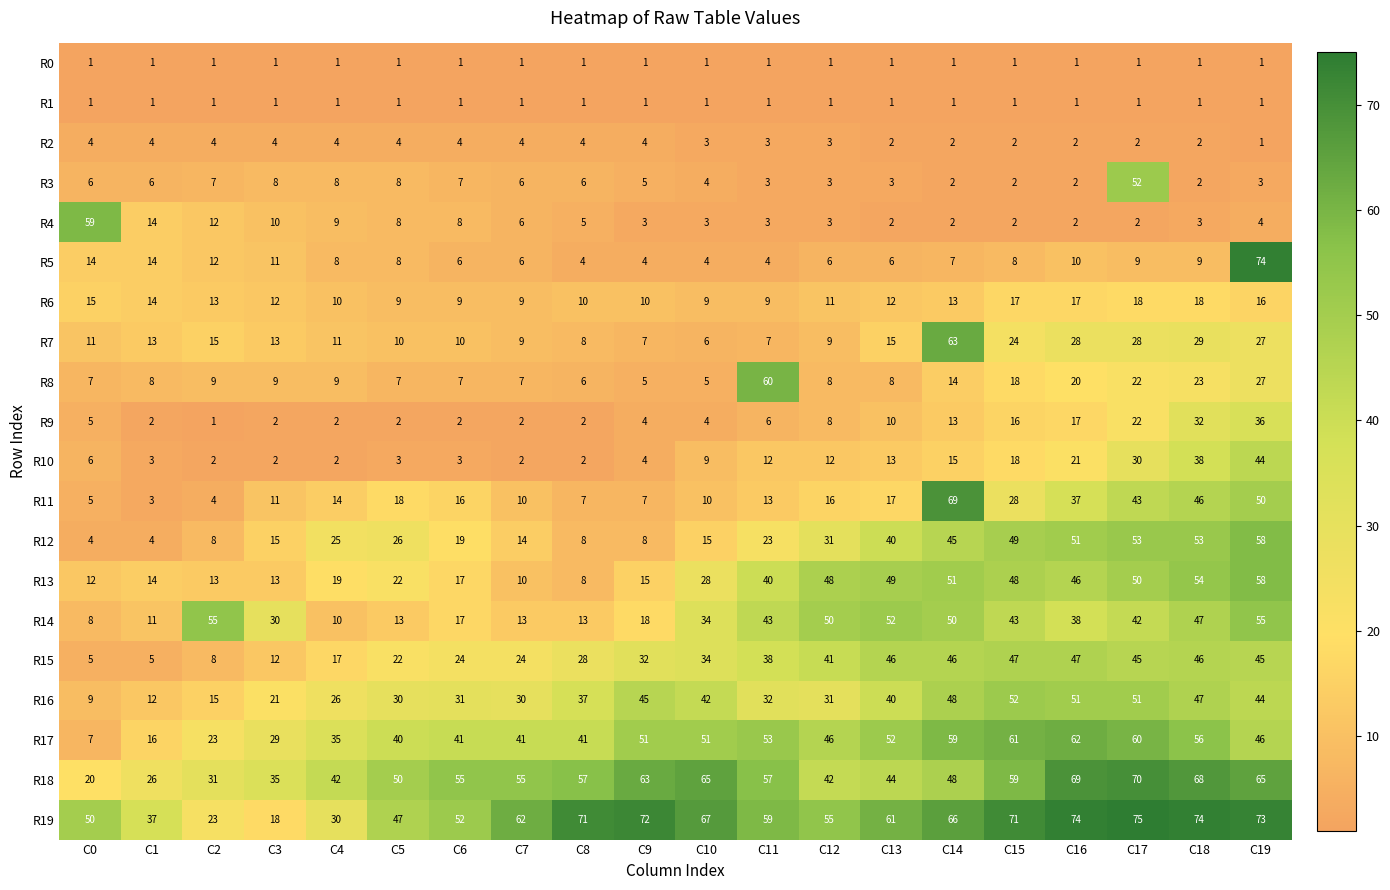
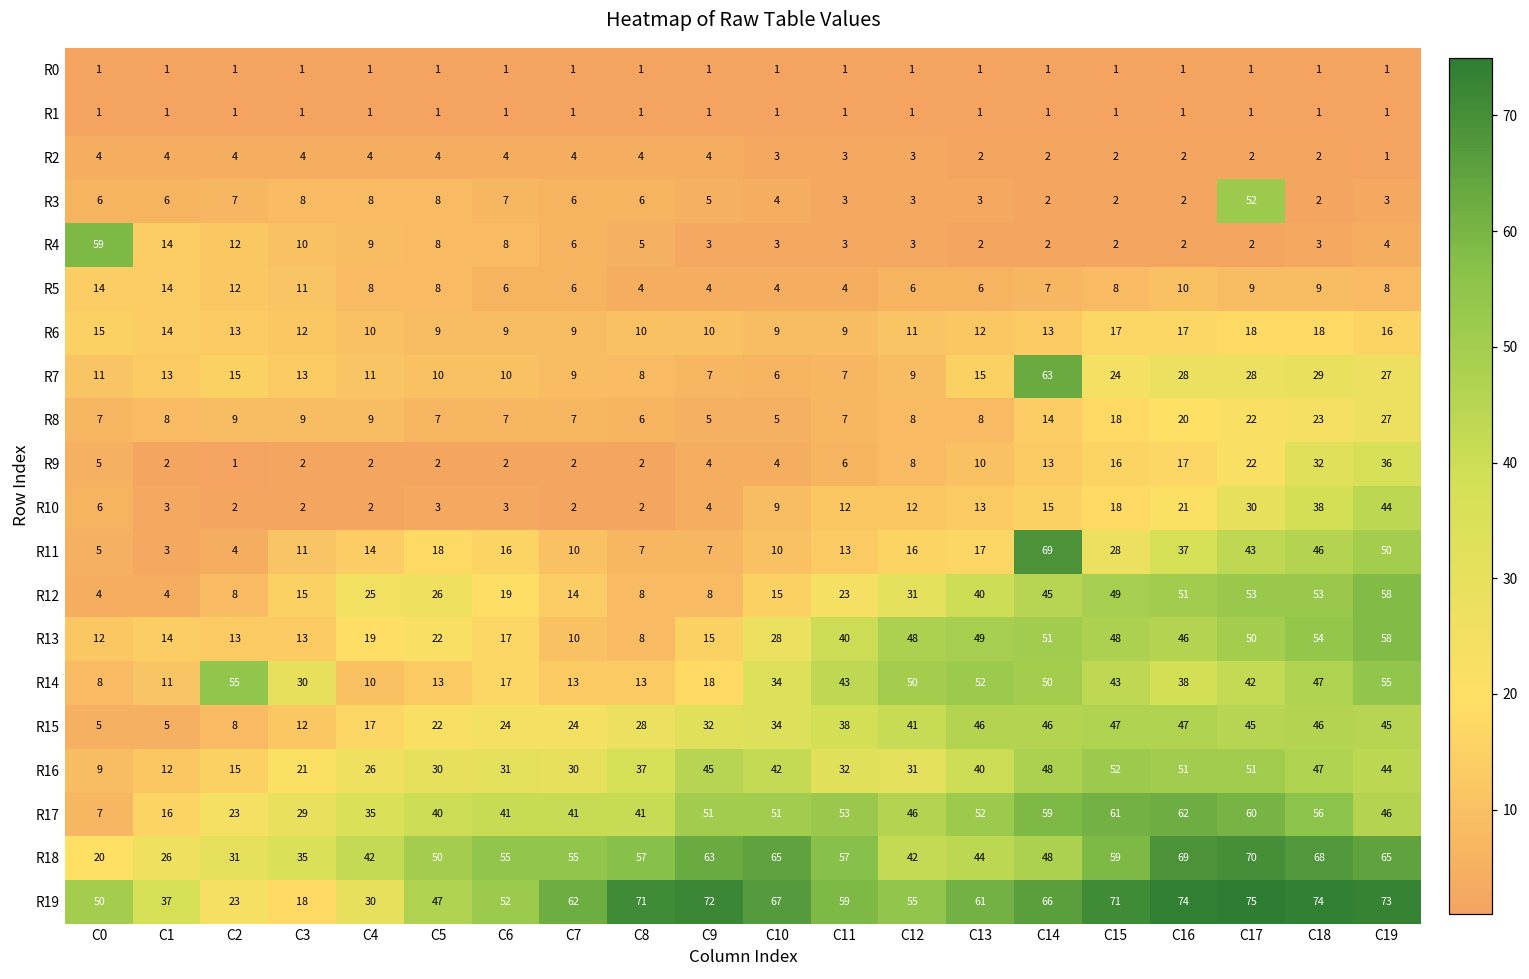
R5, C19: 74 -> 8
R8, C11: 60 -> 7
